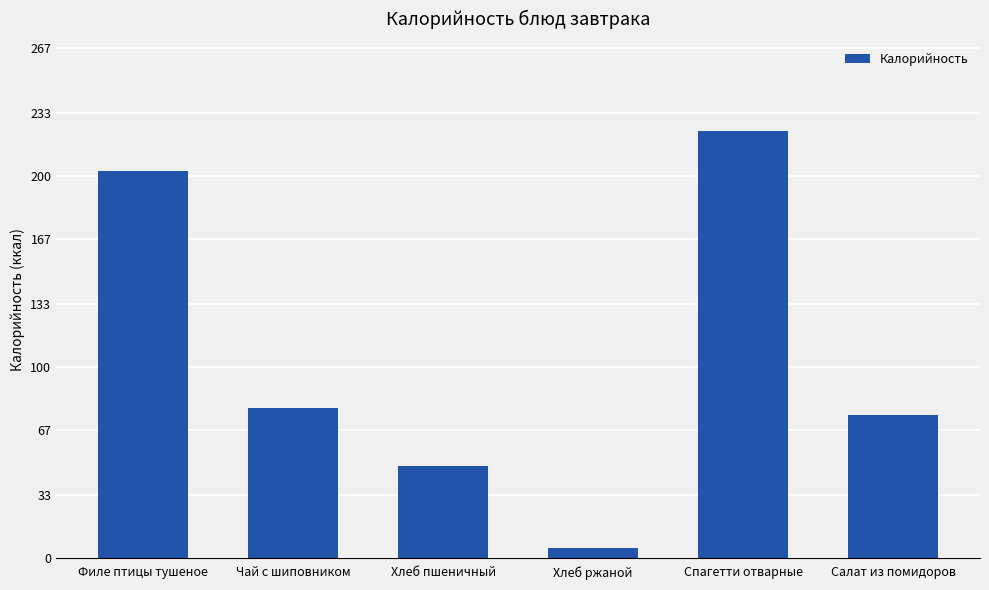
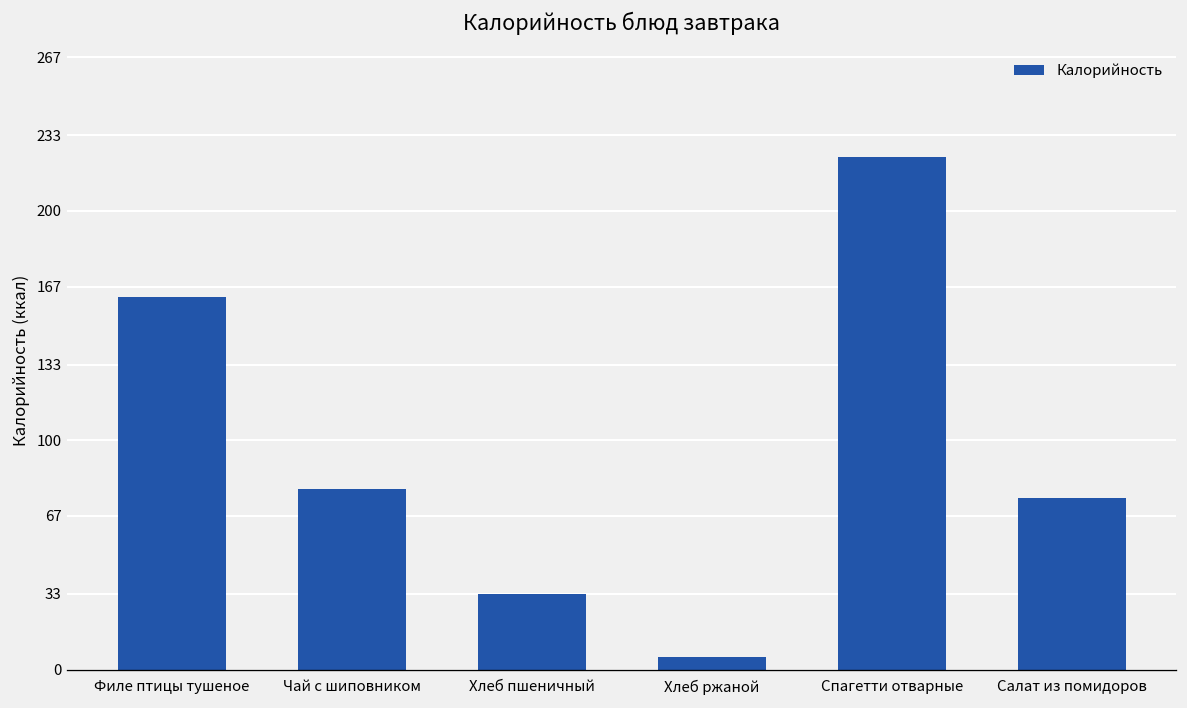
Филе птицы тушеное: 203 -> 162
Хлеб пшеничный: 48 -> 33
